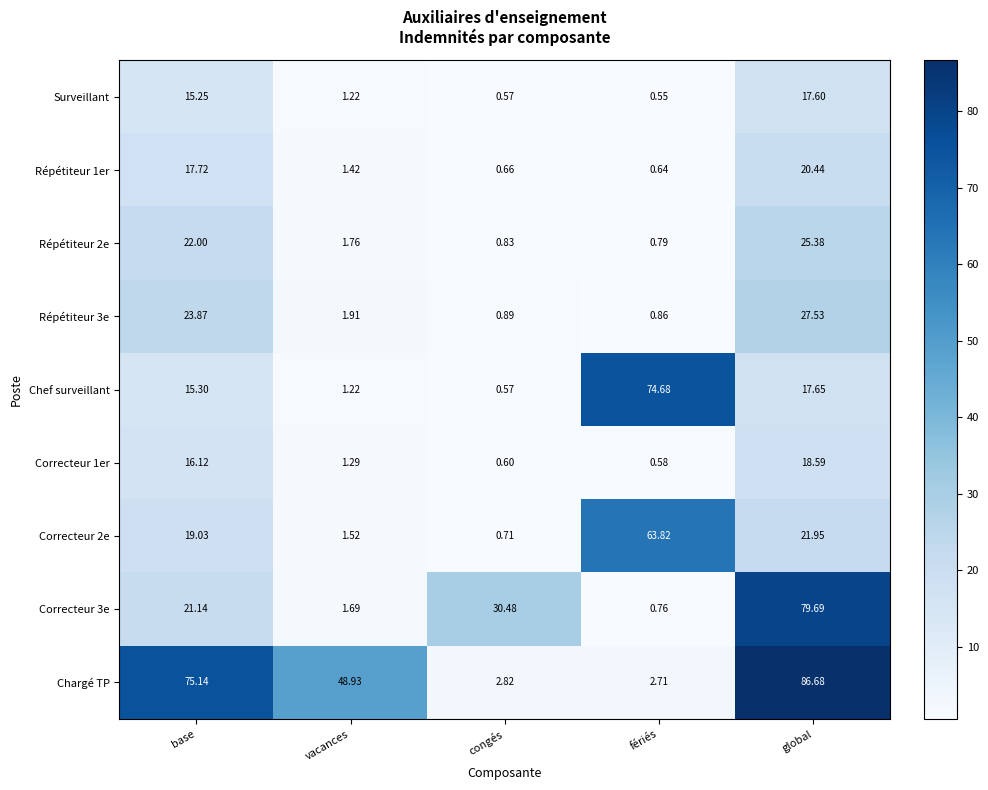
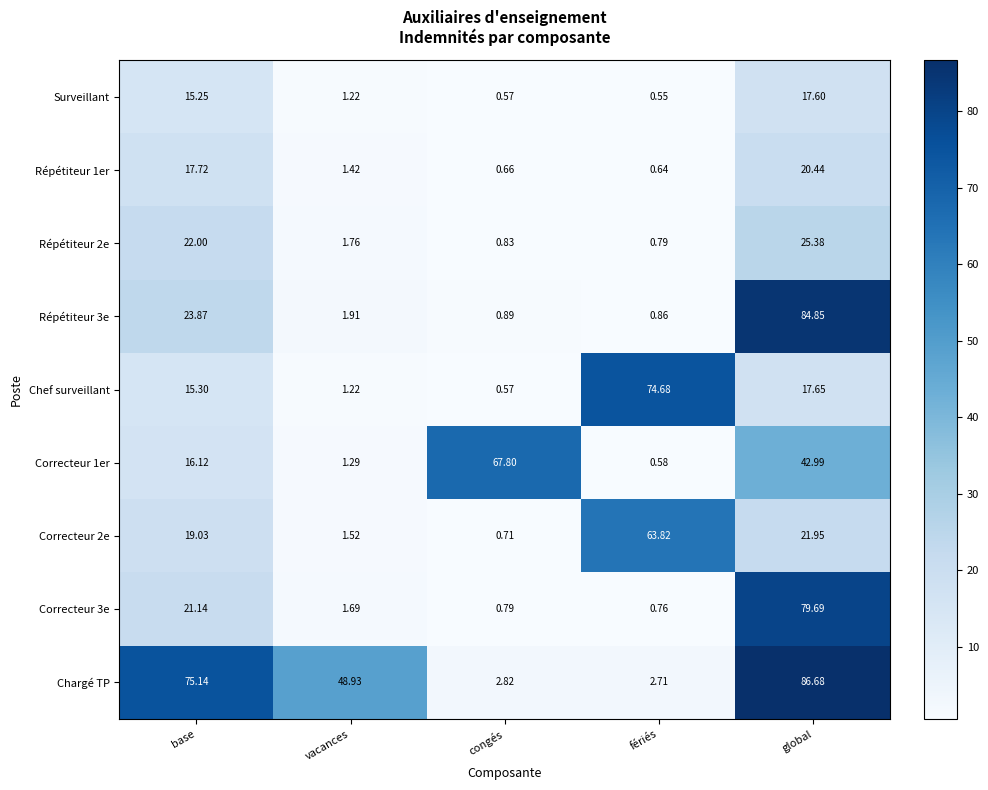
Répétiteur 3e, global: 27.53 -> 84.85
Correcteur 1er, congés: 0.60 -> 67.80
Correcteur 1er, global: 18.59 -> 42.99
Correcteur 3e, congés: 30.48 -> 0.79
